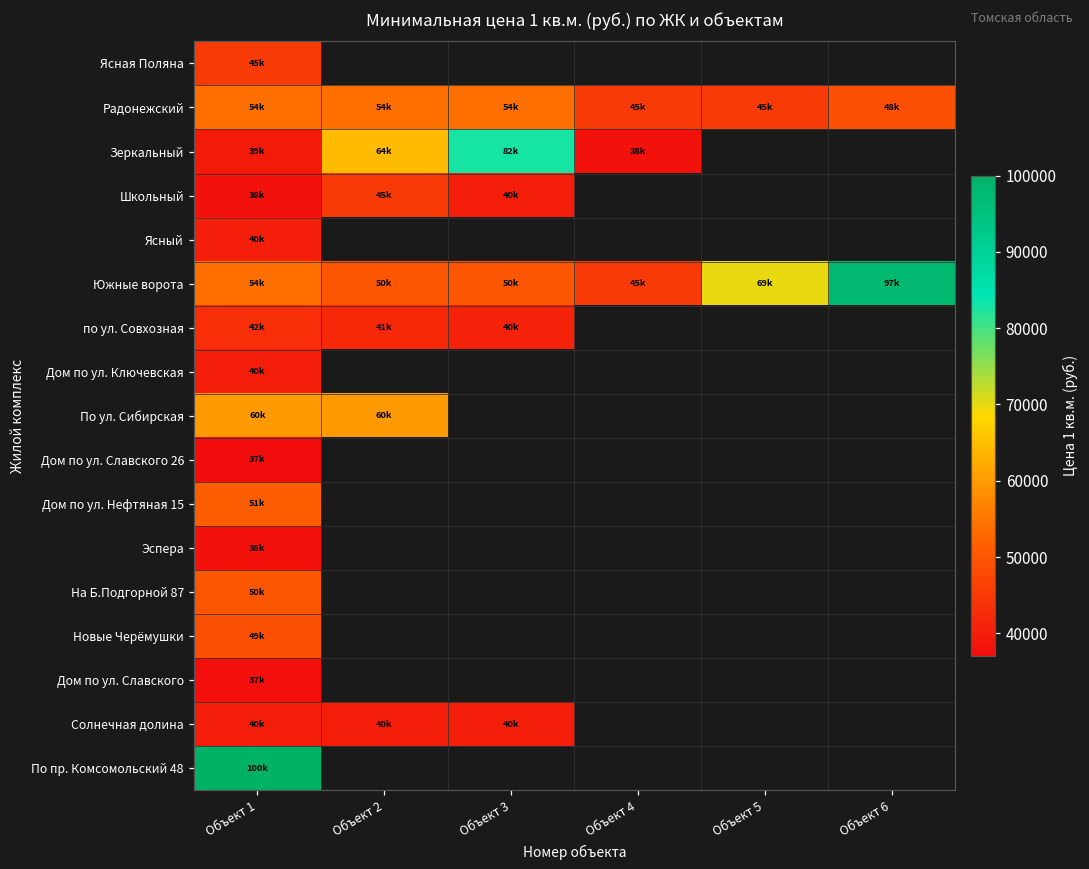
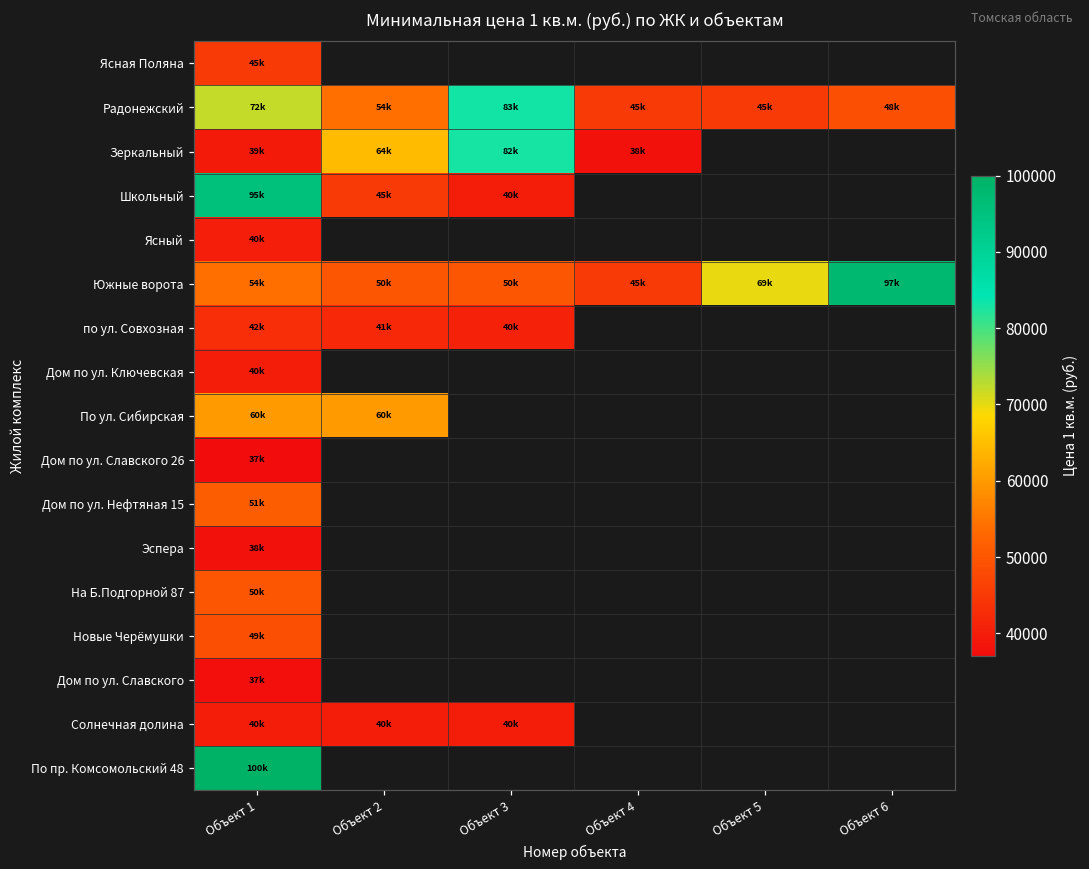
Радонежский, Объект 1: 54k -> 72k
Радонежский, Объект 3: 54k -> 83k
Школьный, Объект 1: 38k -> 95k
